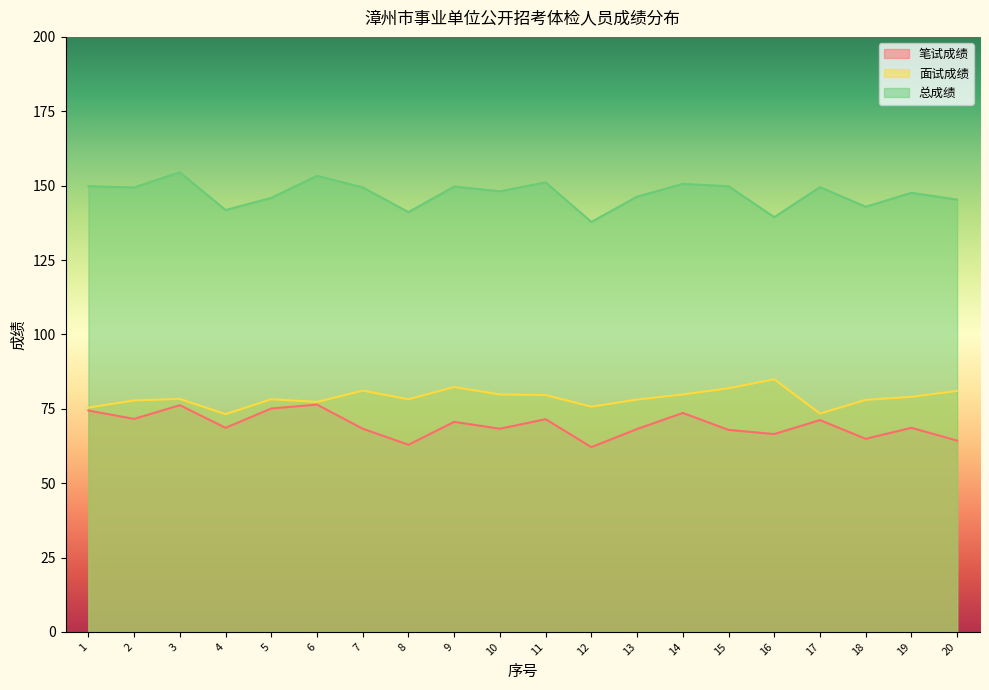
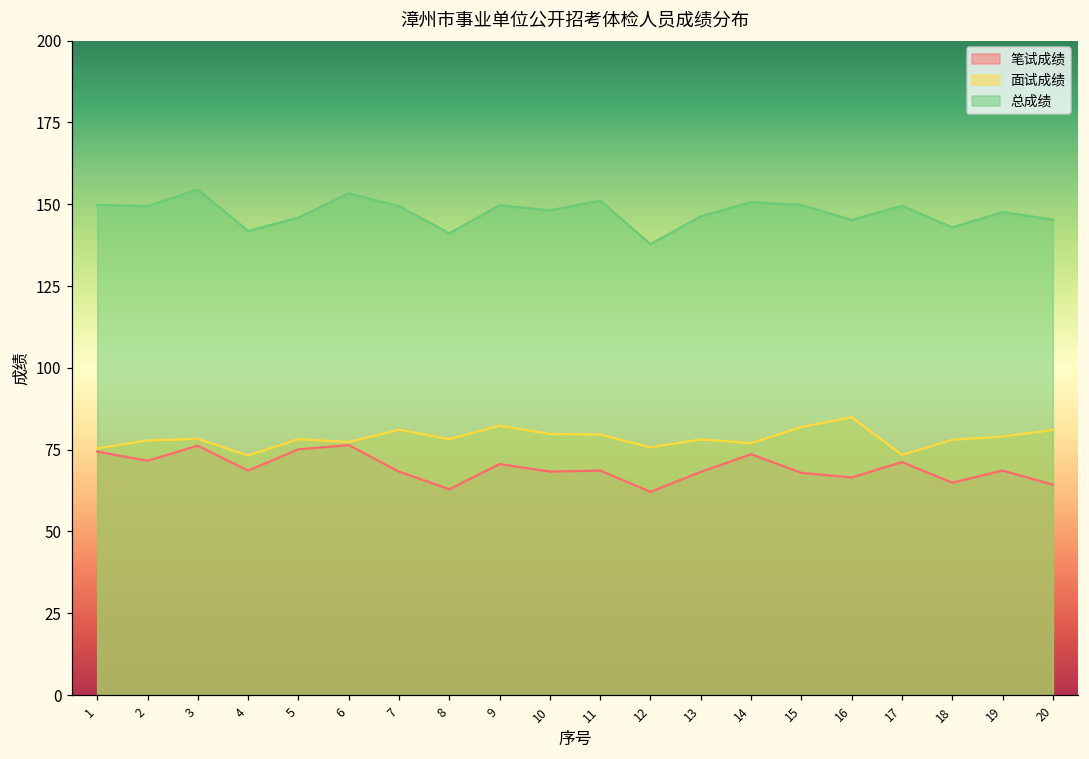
笔试成绩, 11: 72 -> 69
面试成绩, 14: 80 -> 77
总成绩, 16: 139 -> 145
